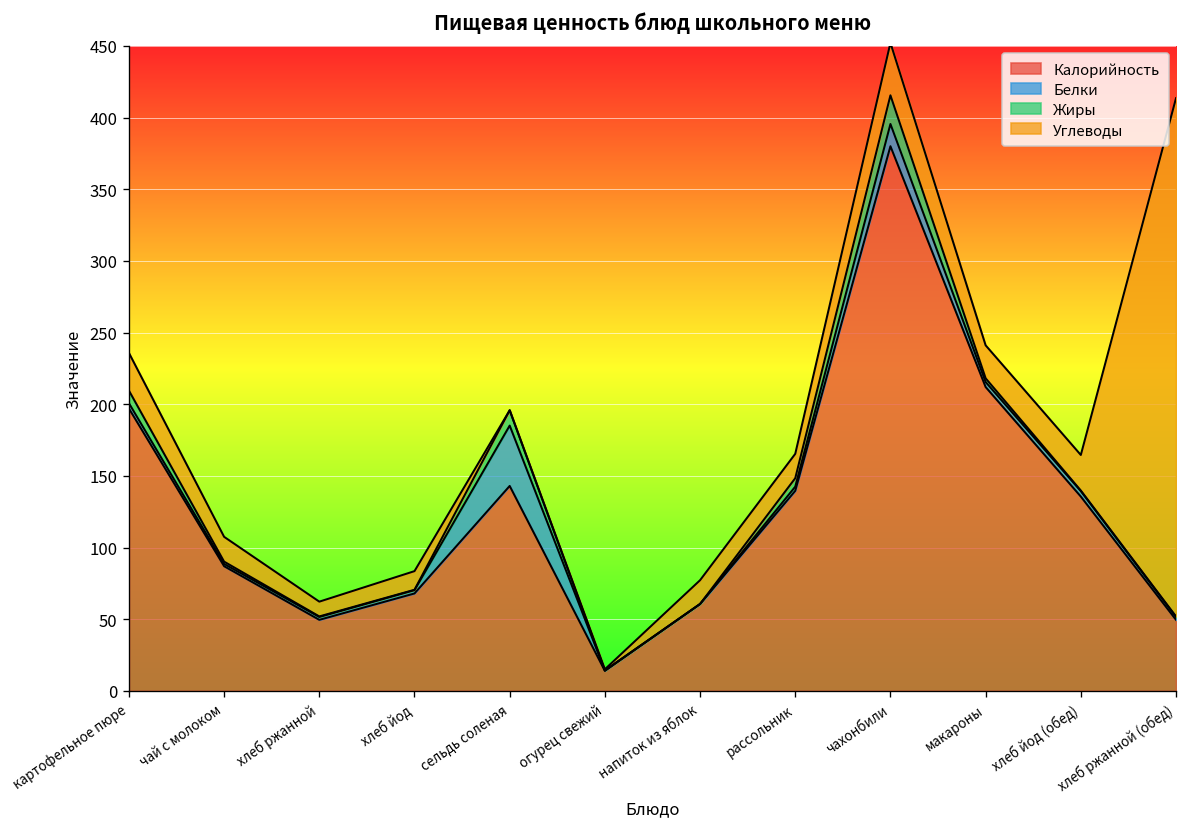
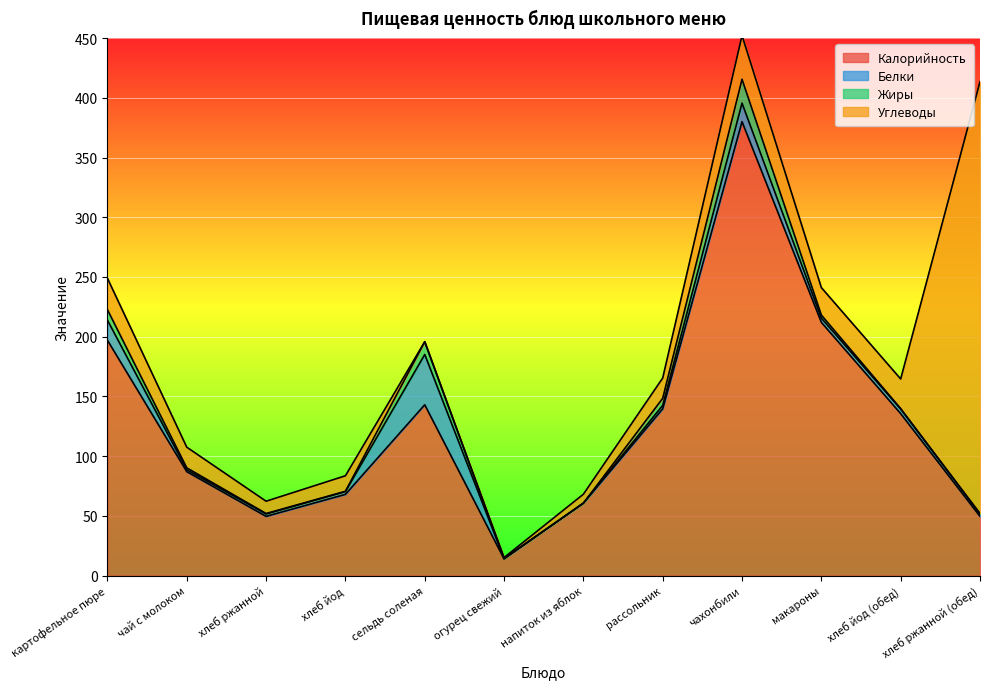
Белки, картофельное пюре: 4 -> 17
Углеводы, напиток из яблок: 17 -> 8
